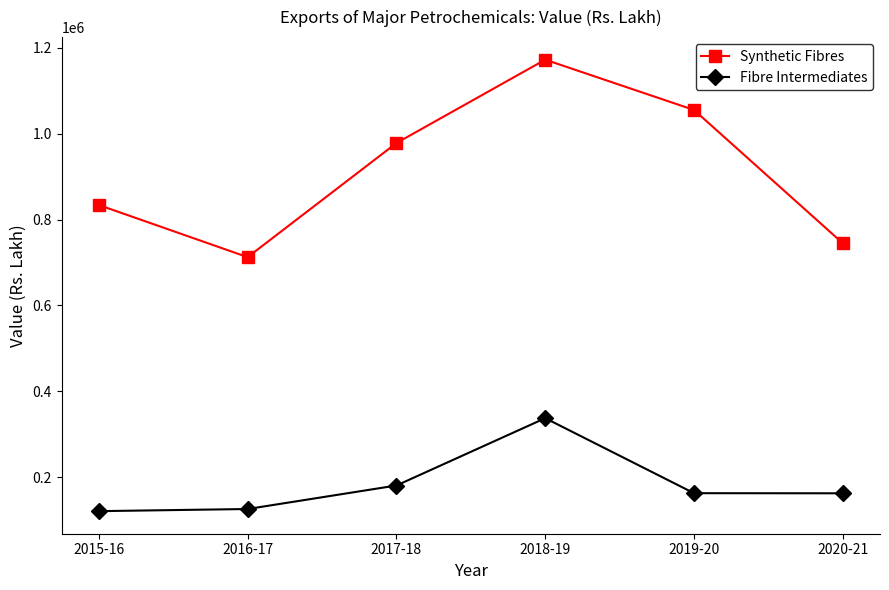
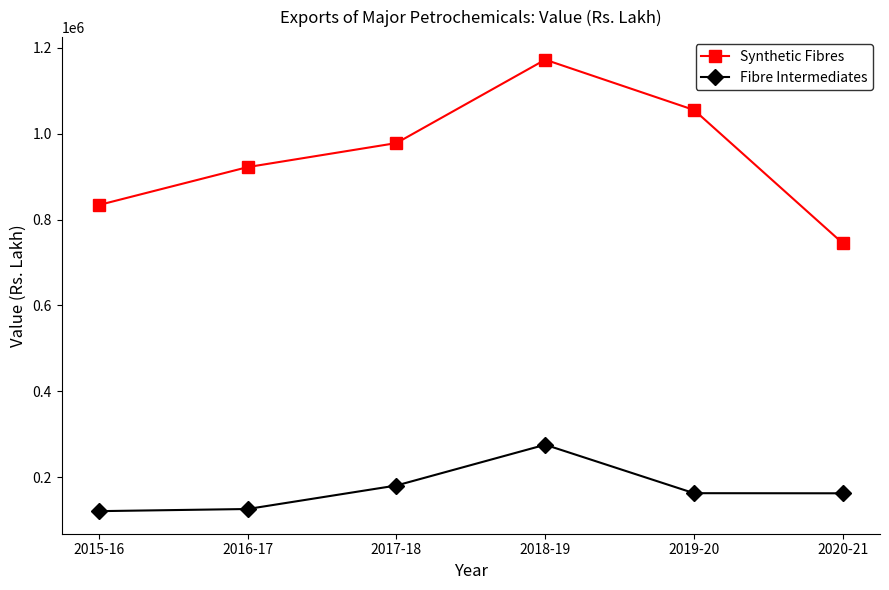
Synthetic Fibres, 2016-17: 710000 -> 920000
Fibre Intermediates, 2018-19: 340000 -> 280000
